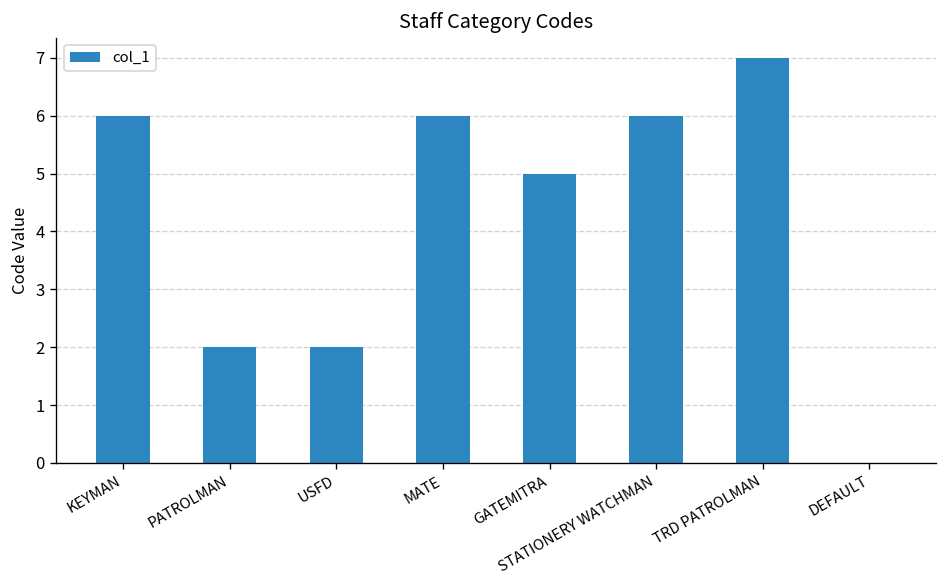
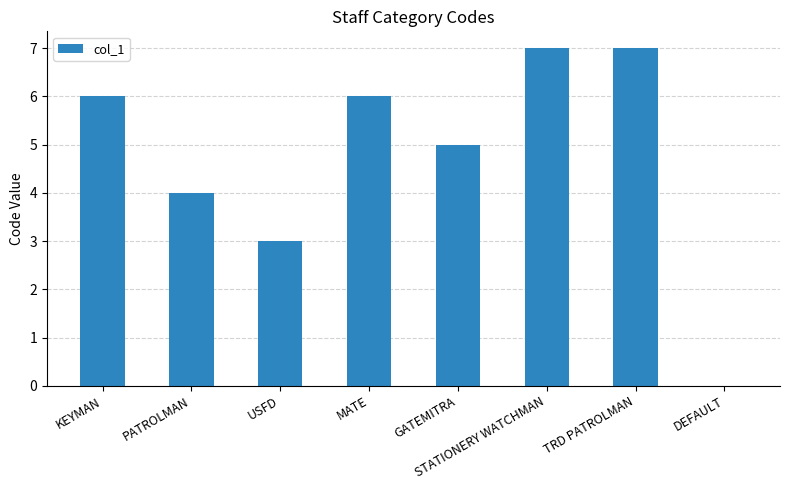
PATROLMAN: 2 -> 4
USFD: 2 -> 3
STATIONERY WATCHMAN: 6 -> 7
